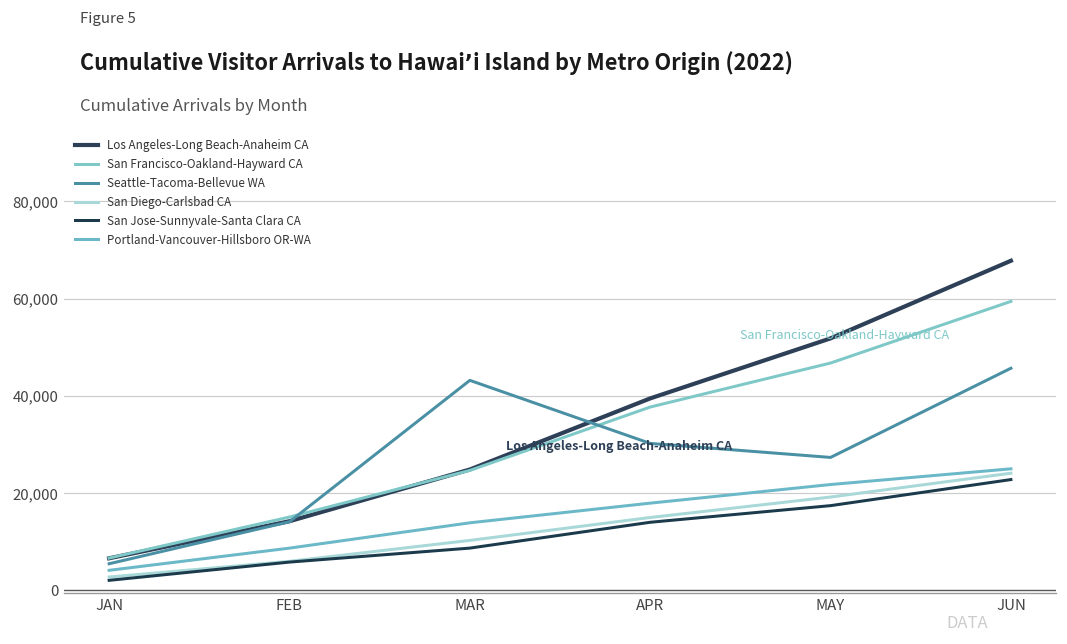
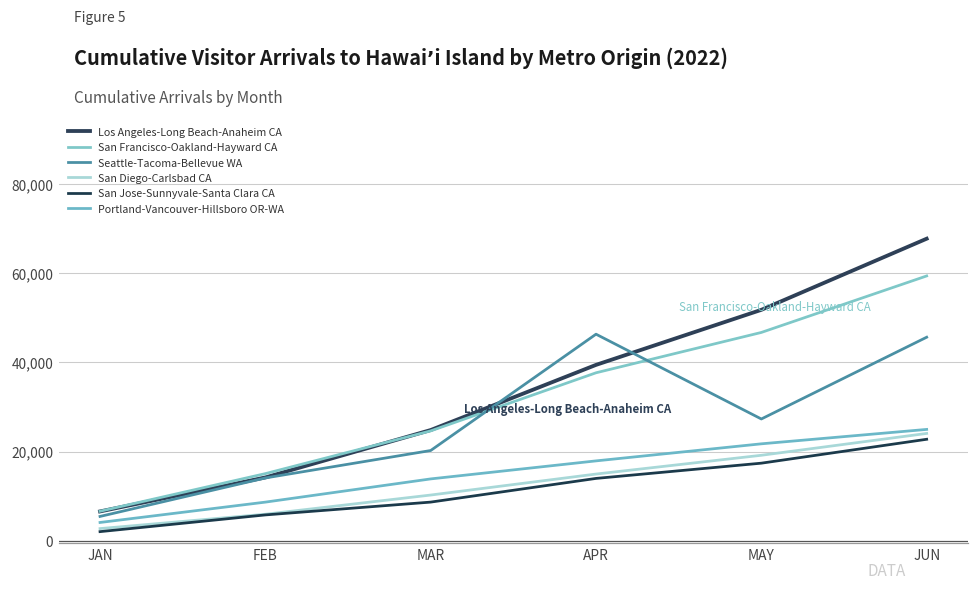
Seattle-Tacoma-Bellevue WA, MAR: 43,000 -> 20,000
Seattle-Tacoma-Bellevue WA, APR: 30,000 -> 46,000
